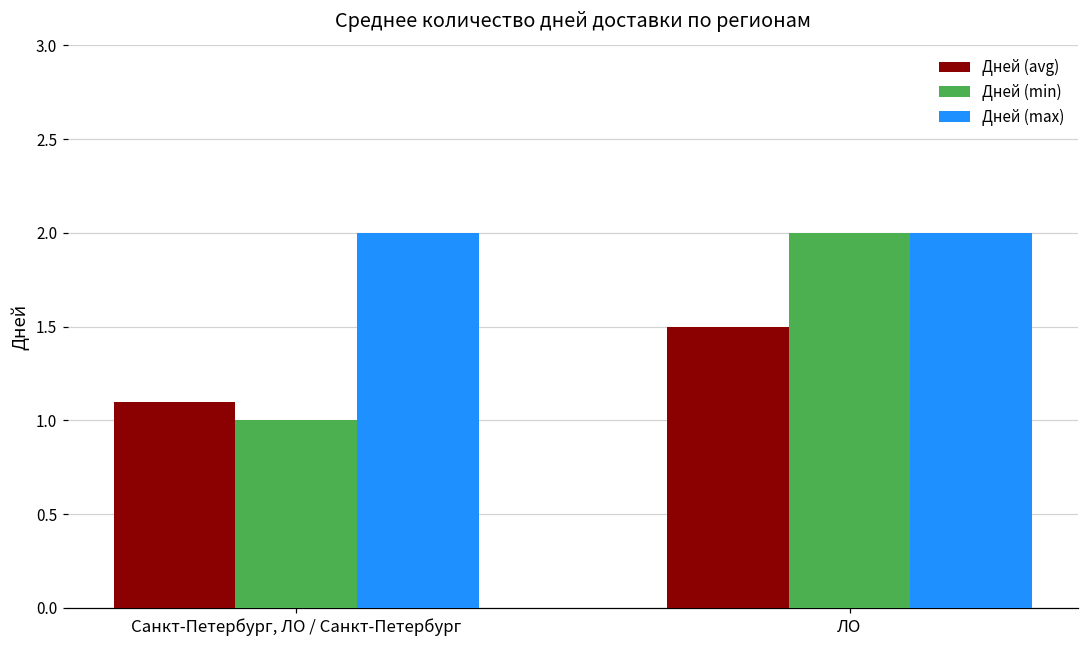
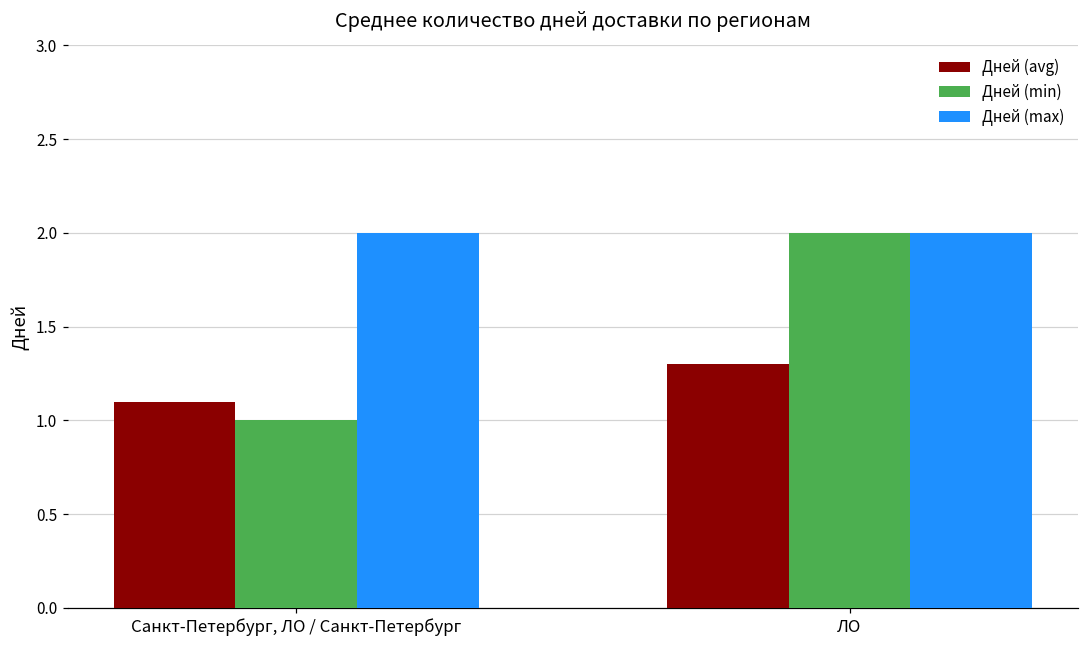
Дней (avg), ЛО: 1.5 -> 1.3
